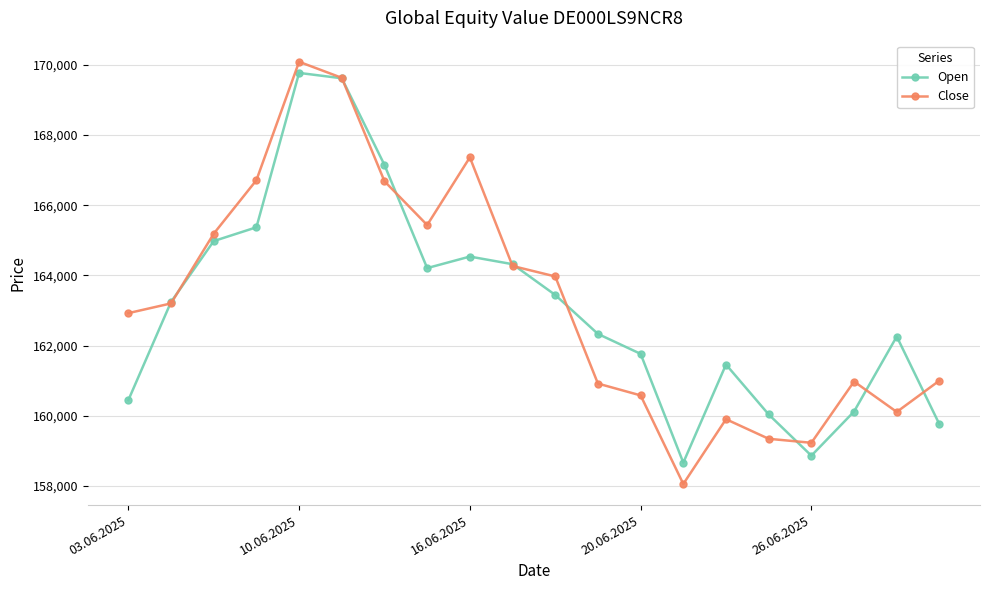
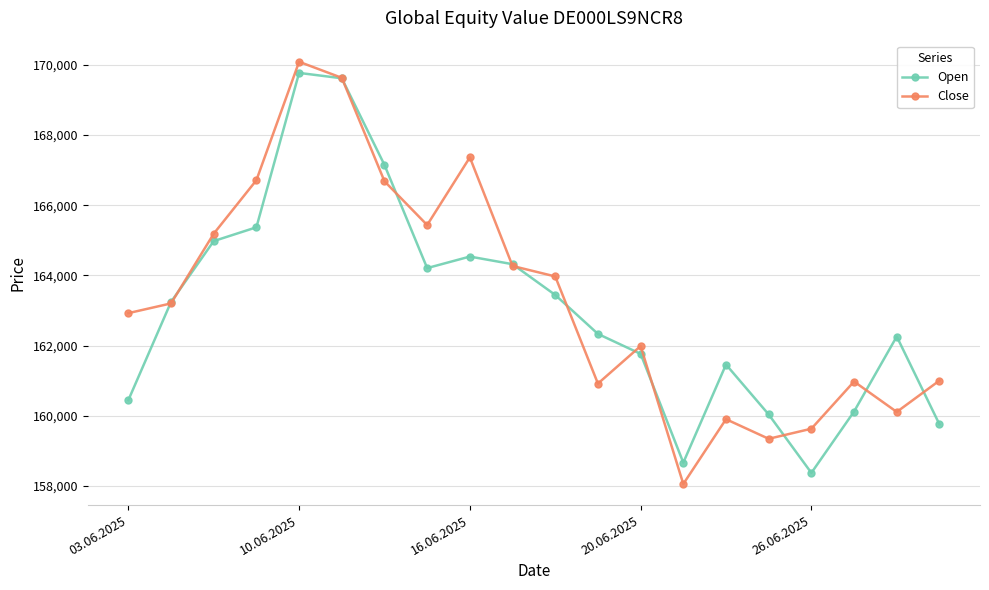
Close, 20.06.2025: 160,600 -> 162,000
Open, 26.06.2025: 158,900 -> 158,400
Close, 26.06.2025: 159,200 -> 159,600
